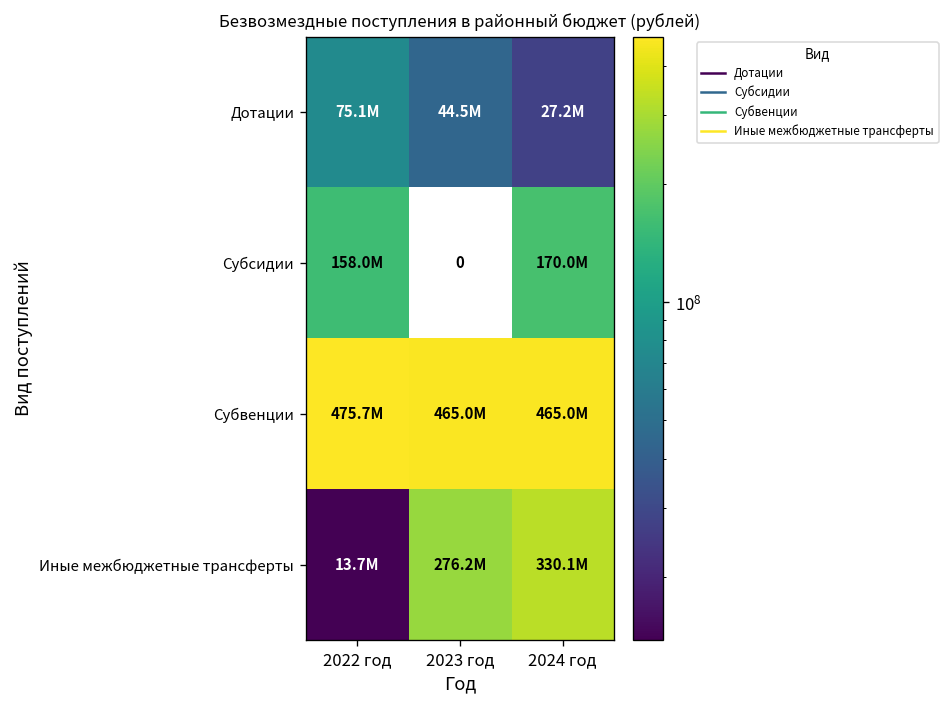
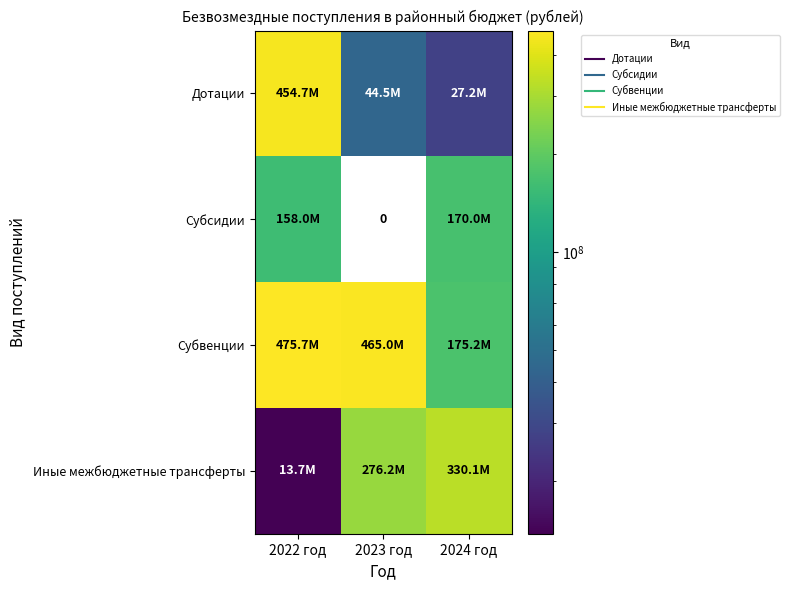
Дотации, 2022 год: 75.1M -> 454.7M
Субвенции, 2024 год: 465.0M -> 175.2M
